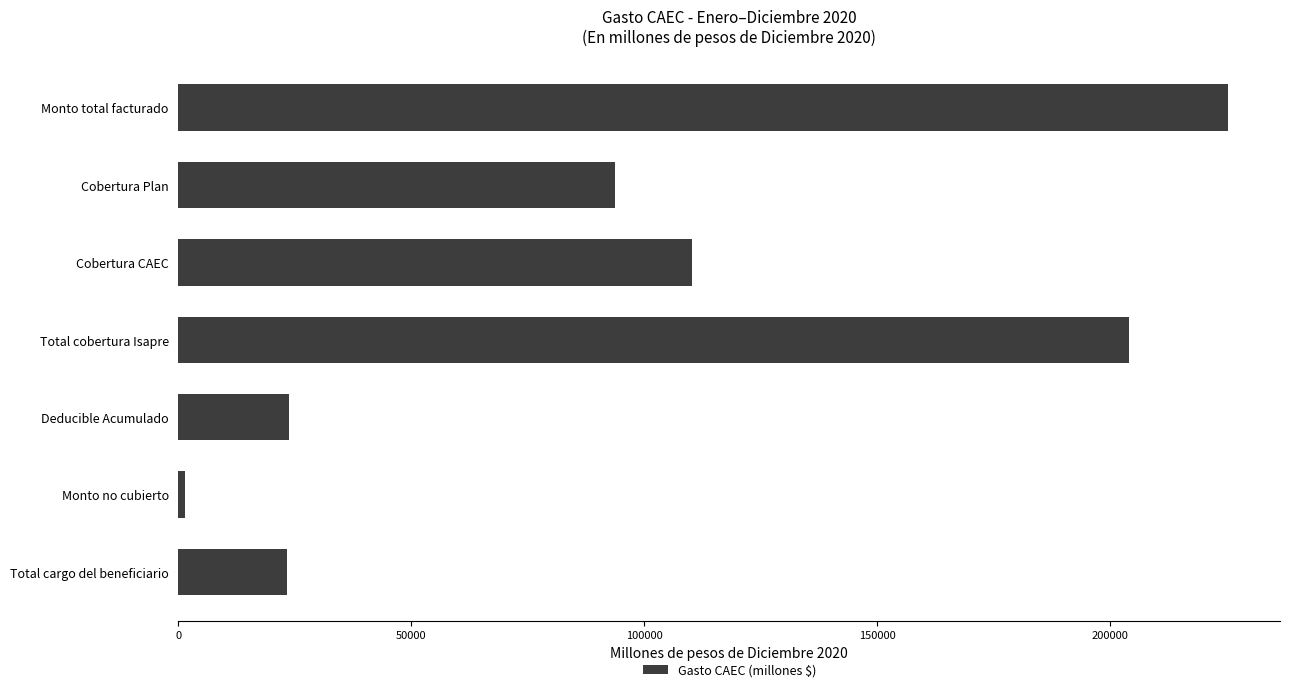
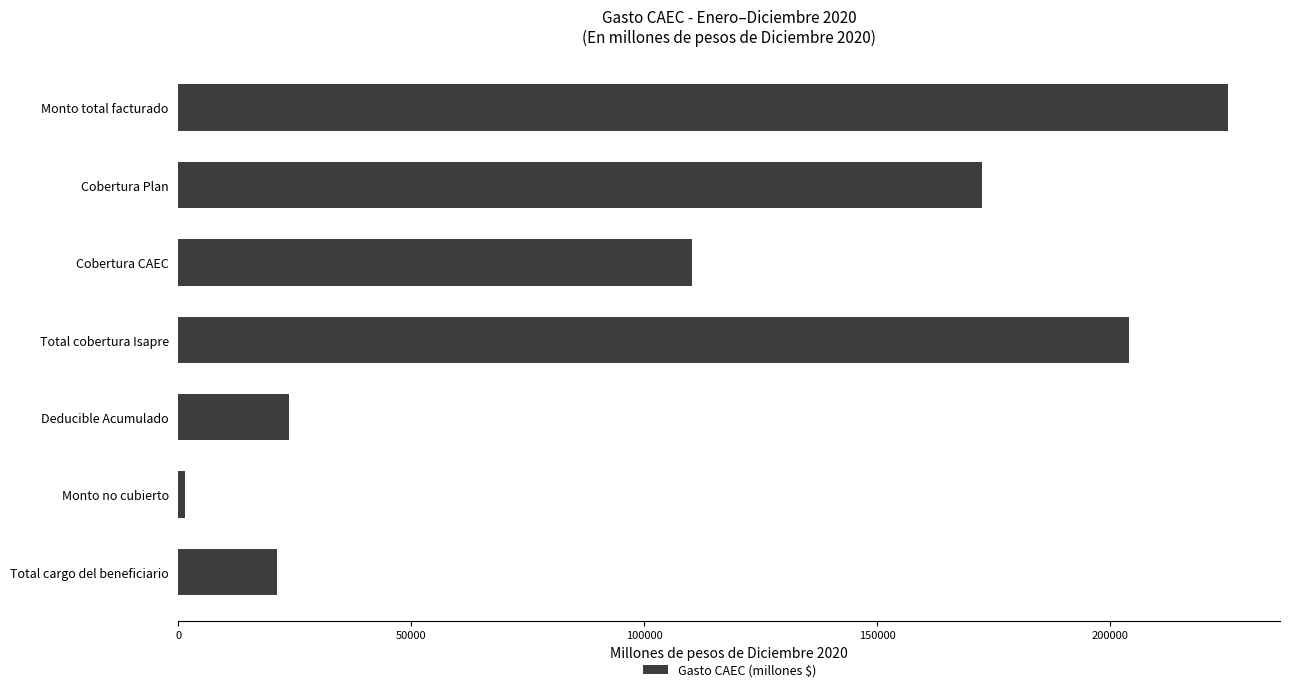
Cobertura Plan: 94000 -> 172000
Total cargo del beneficiario: 23000 -> 21000
